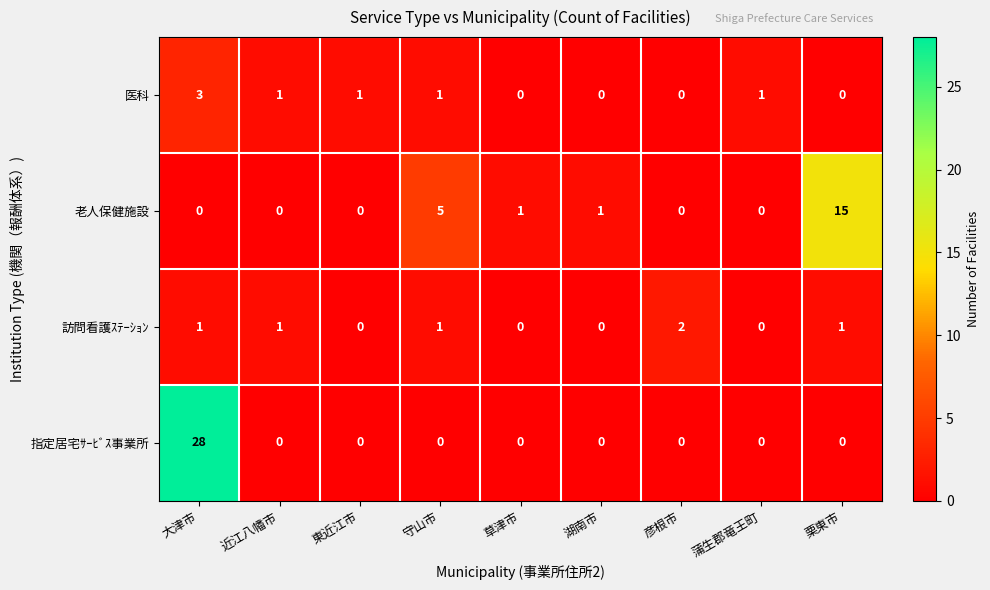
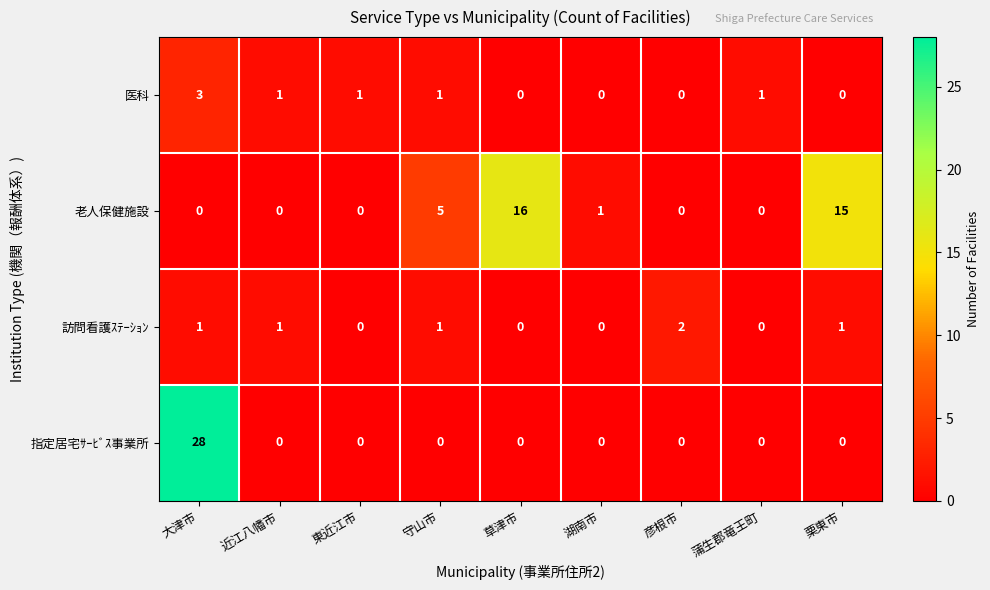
老人保健施設, 草津市: 1 -> 16
